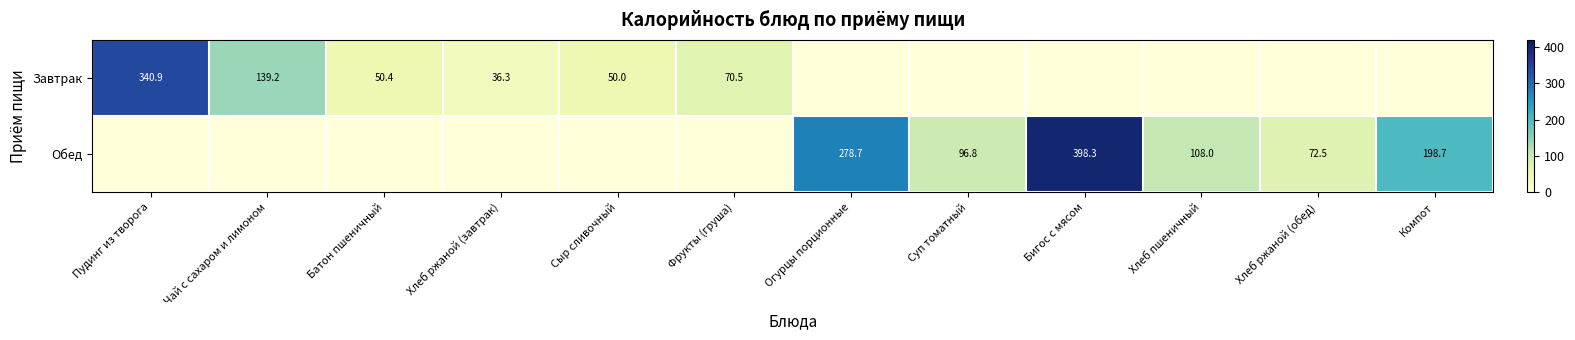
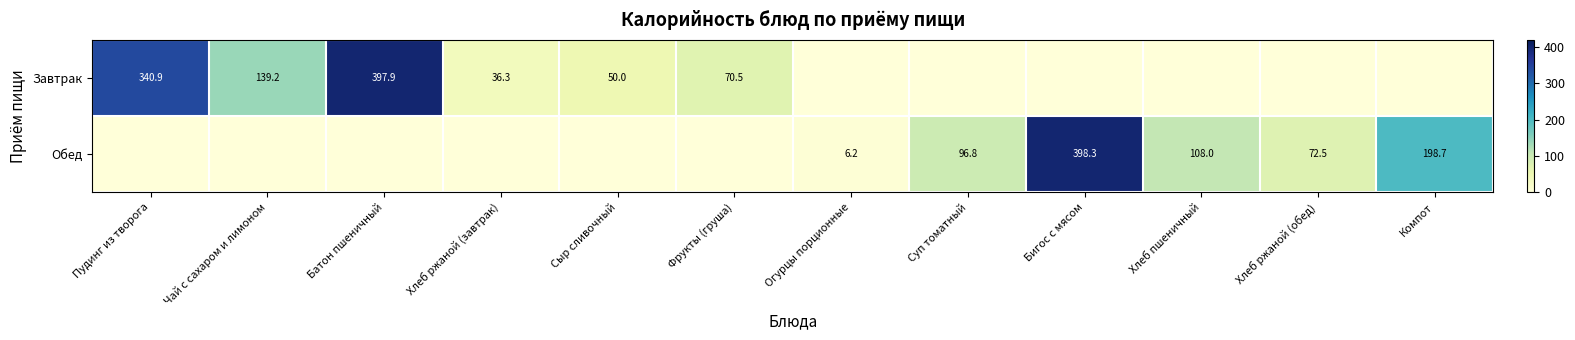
Завтрак, Батон пшеничный: 50.4 -> 397.9
Обед, Огурцы порционные: 278.7 -> 6.2
